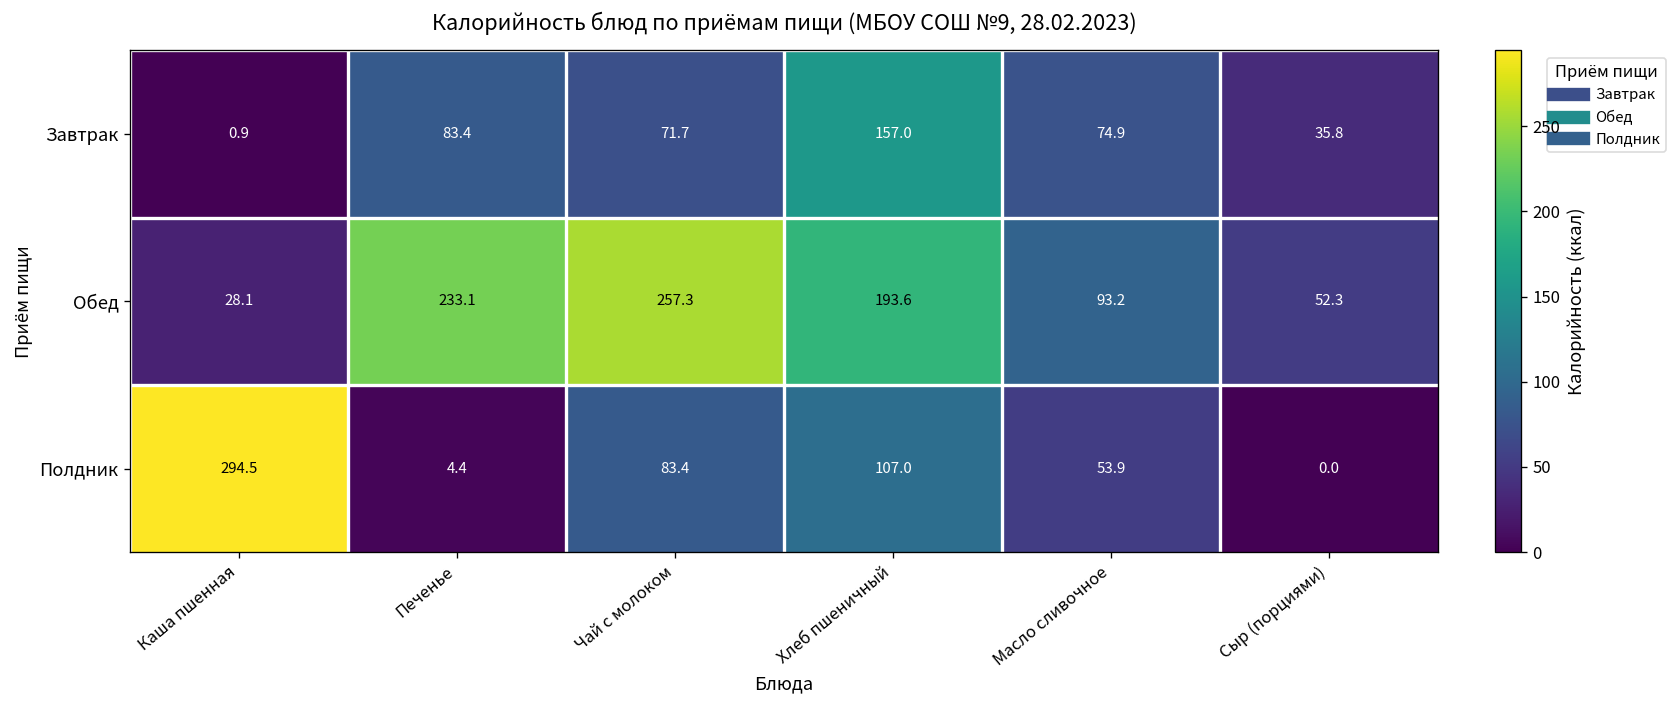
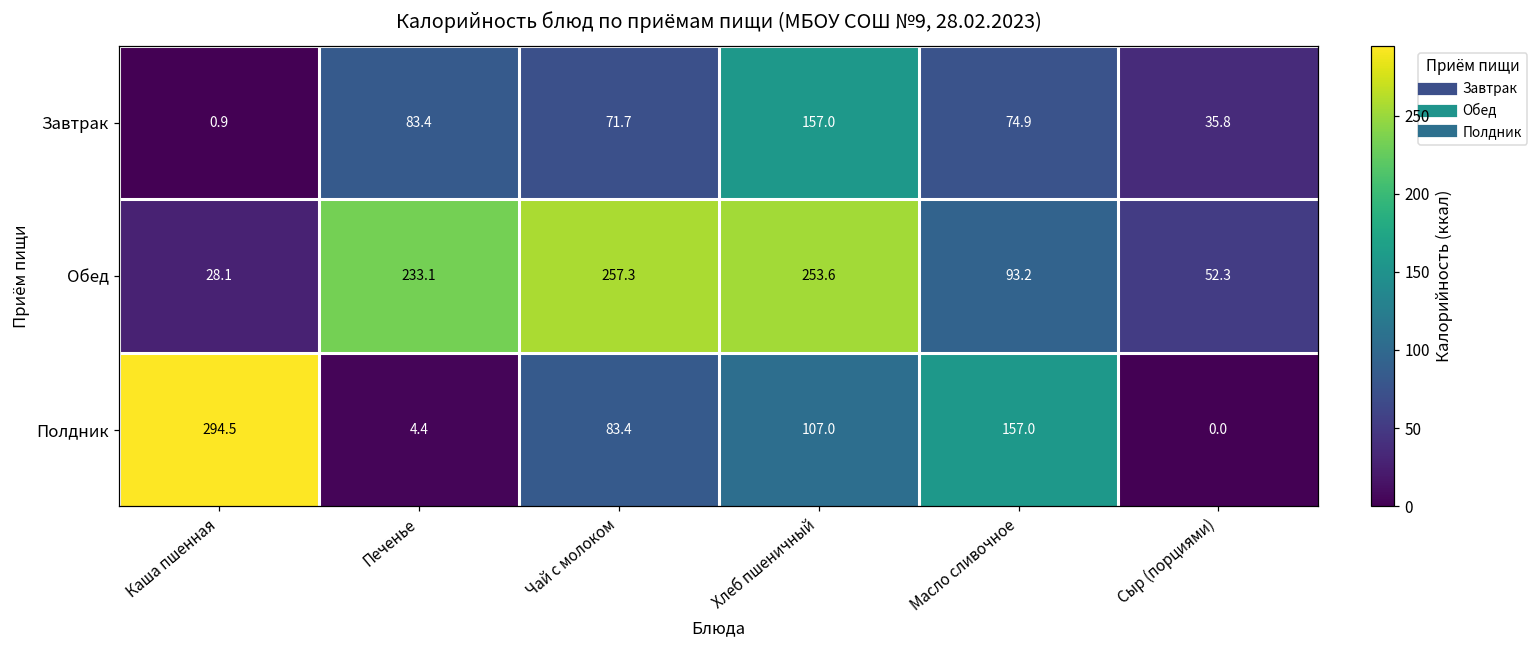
Обед, Хлеб пшеничный: 193.6 -> 253.6
Полдник, Масло сливочное: 53.9 -> 157.0
